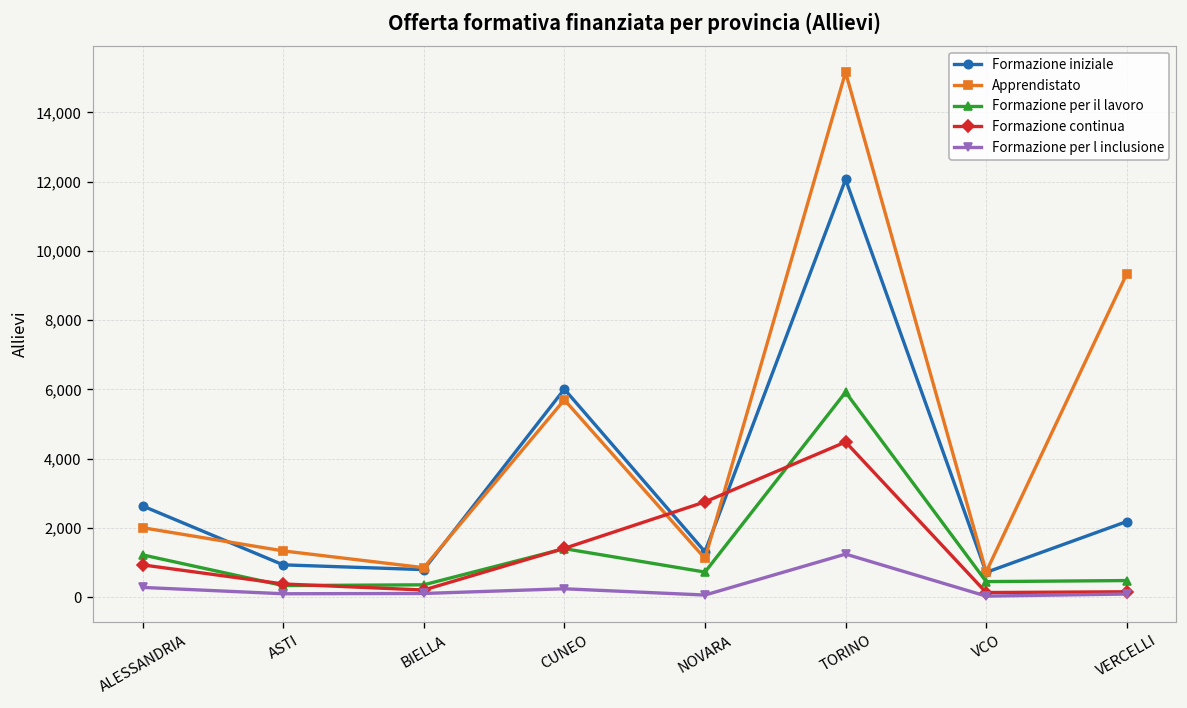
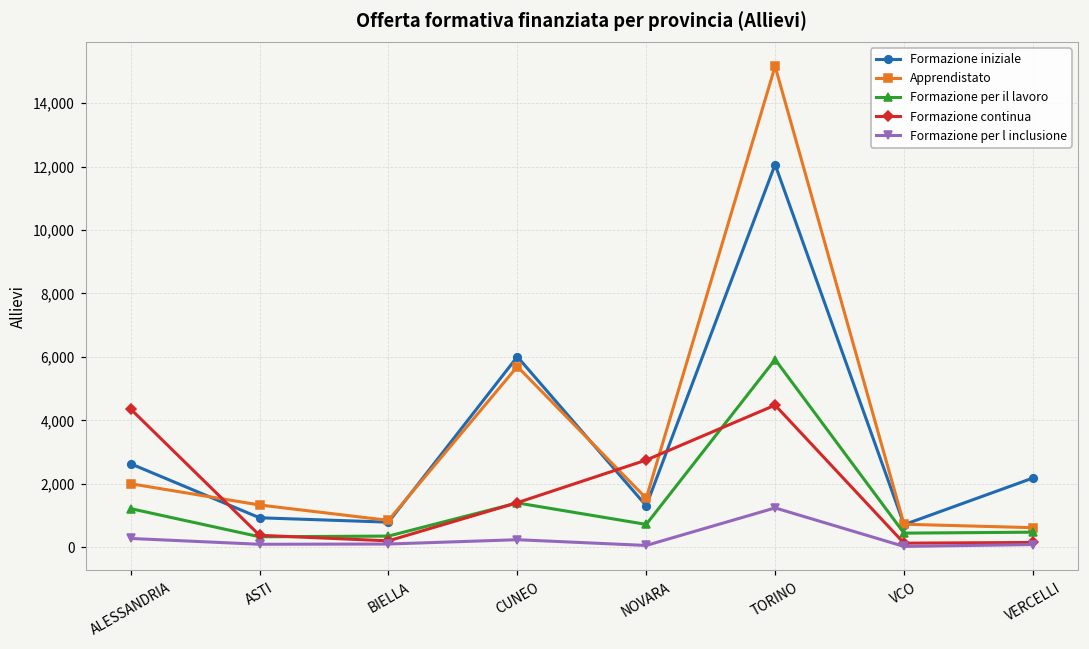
Formazione continua, ALESSANDRIA: 900 -> 4,400
Apprendistato, NOVARA: 1,100 -> 1,500
Apprendistato, VERCELLI: 9,300 -> 600
